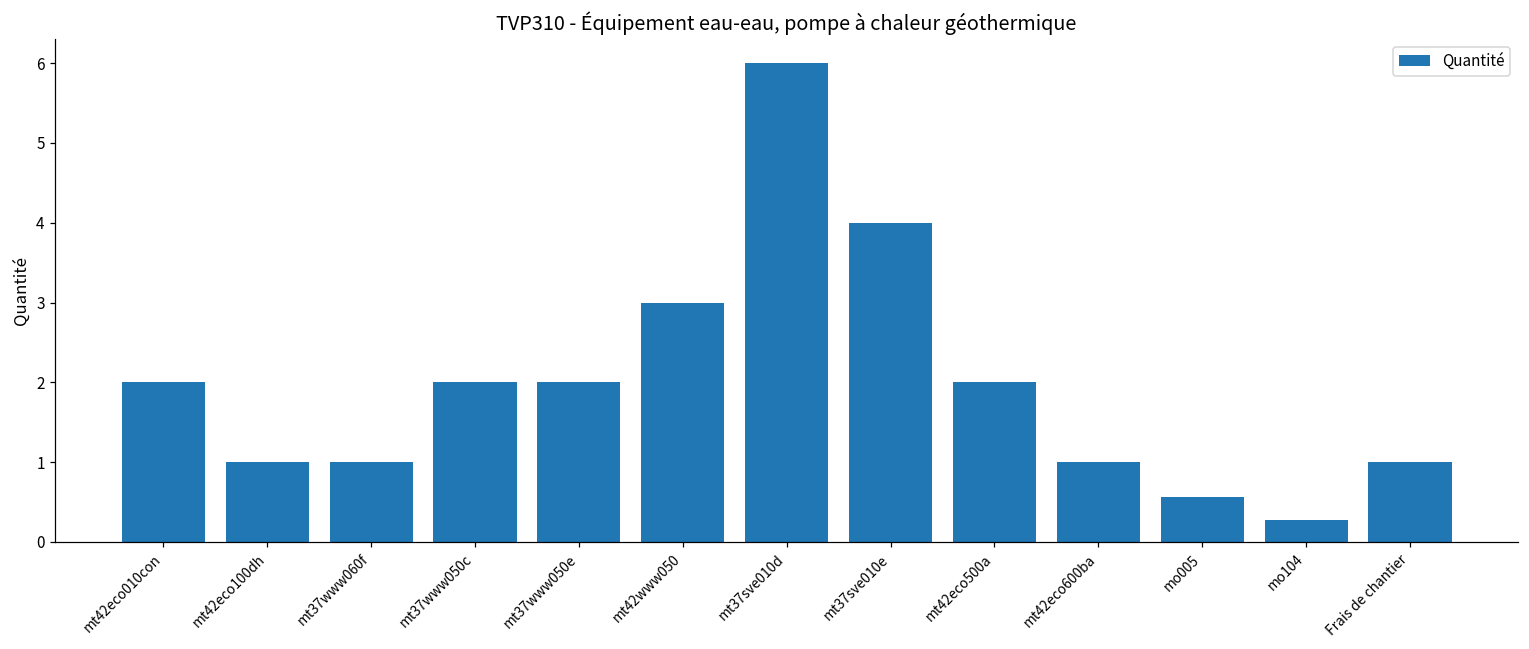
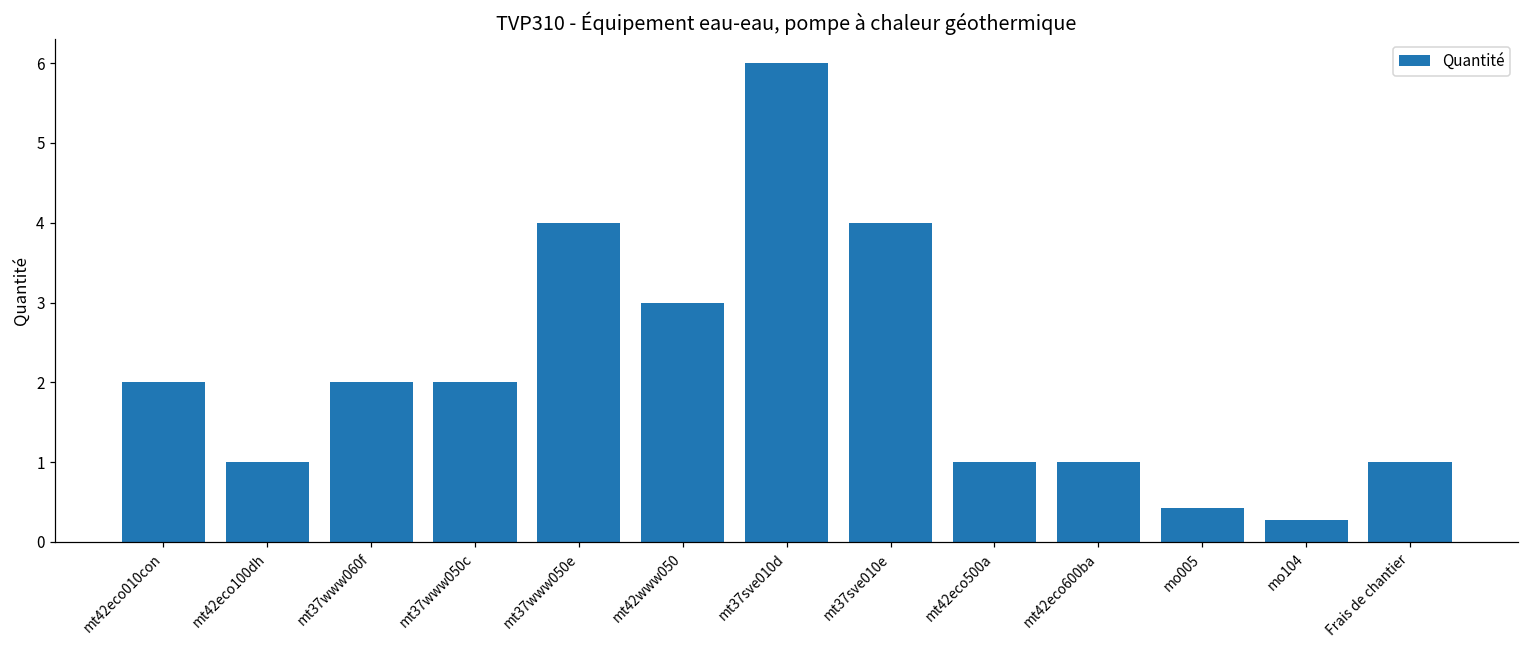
mt37www060f: 1 -> 2
mt37www050e: 2 -> 4
mt42eco500a: 2 -> 1
mo005: 0.6 -> 0.4
